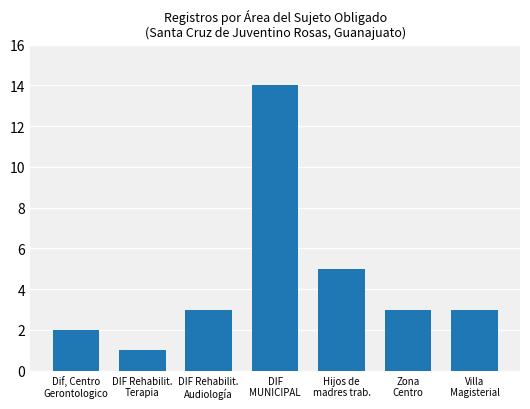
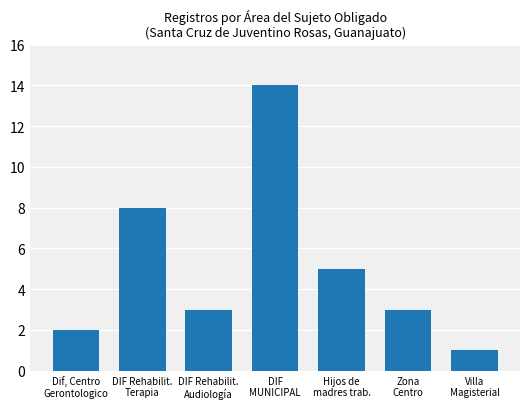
DIF Rehabilit. Terapia: 1 -> 8
Villa Magisterial: 3 -> 1
